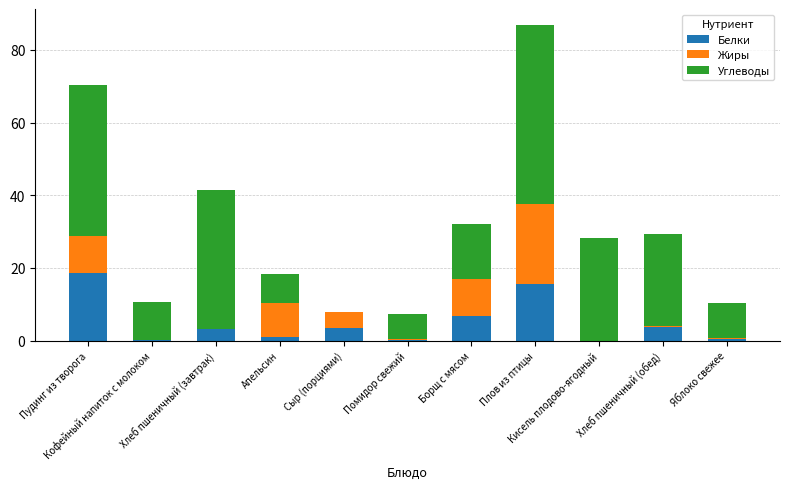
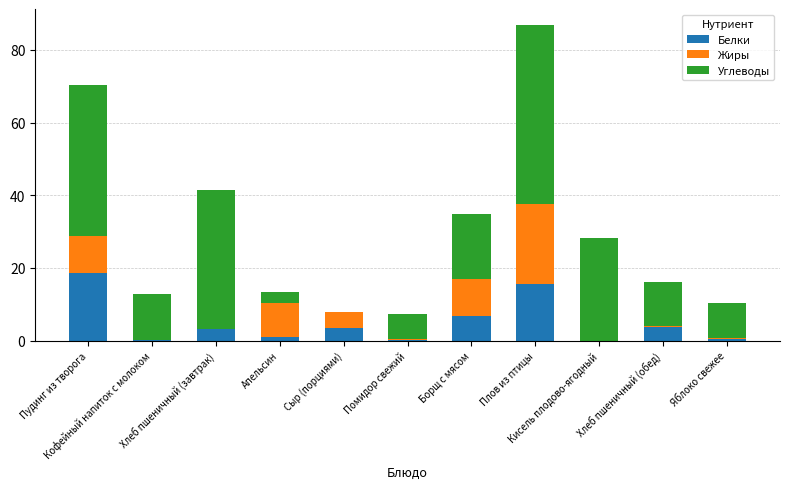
Углеводы, Кофейный напиток с молоком: 10 -> 13
Углеводы, Апельсин: 8 -> 3
Углеводы, Борщ с мясом: 15 -> 18
Углеводы, Хлеб пшеничный (обед): 25 -> 12
